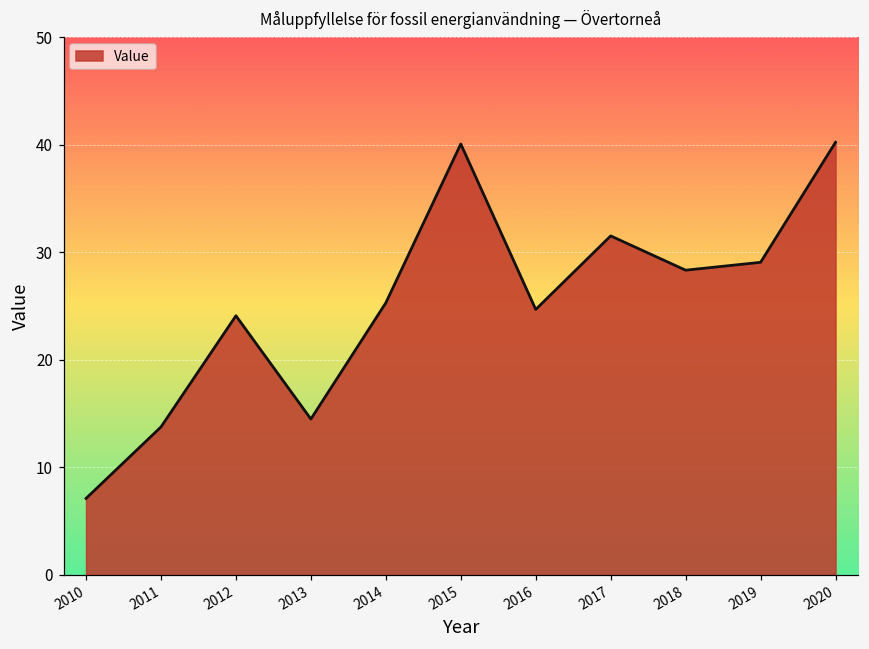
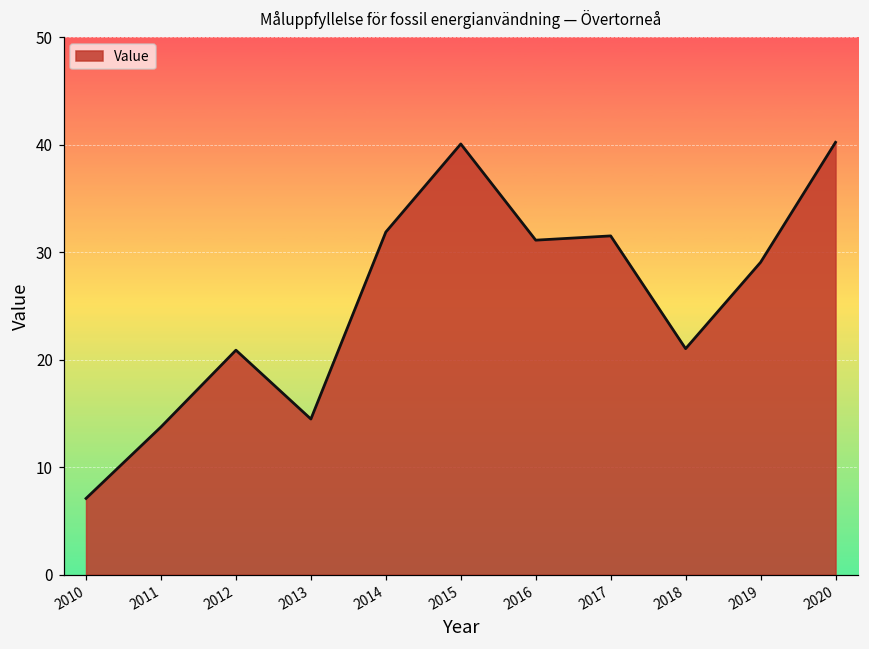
2012: 24 -> 21
2014: 25 -> 32
2016: 25 -> 31
2018: 28 -> 21
